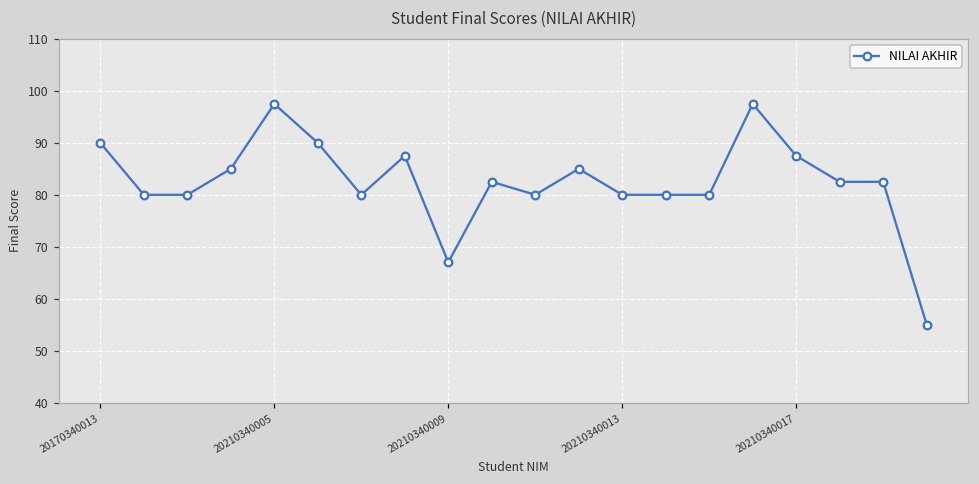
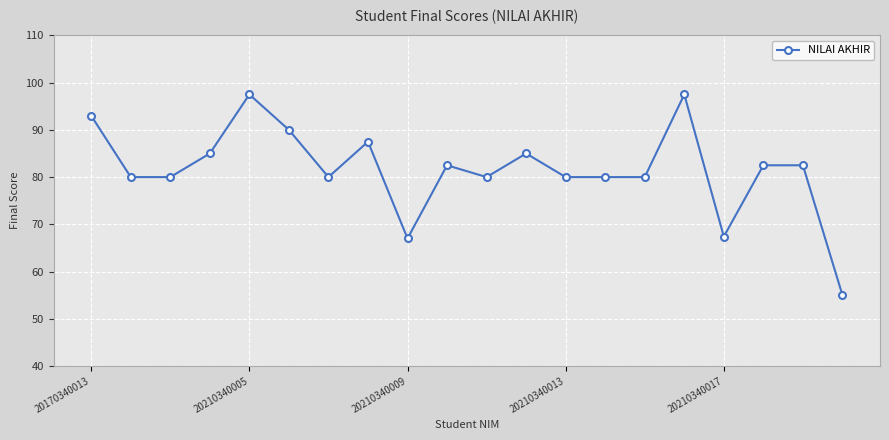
20170340013: 90 -> 93
20210340017: 88 -> 67
